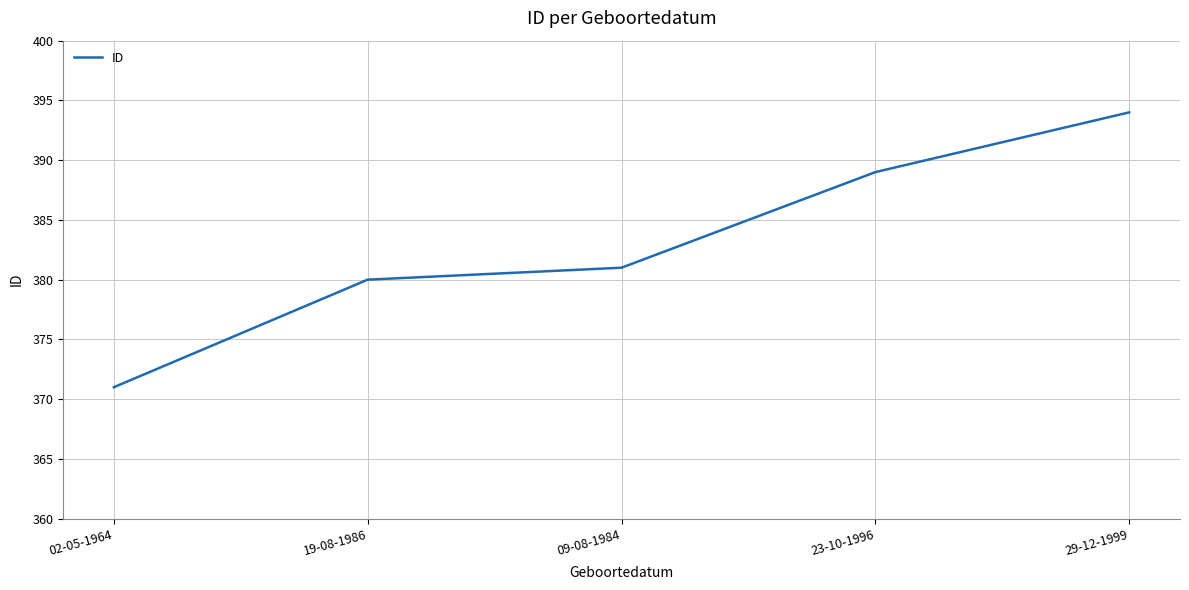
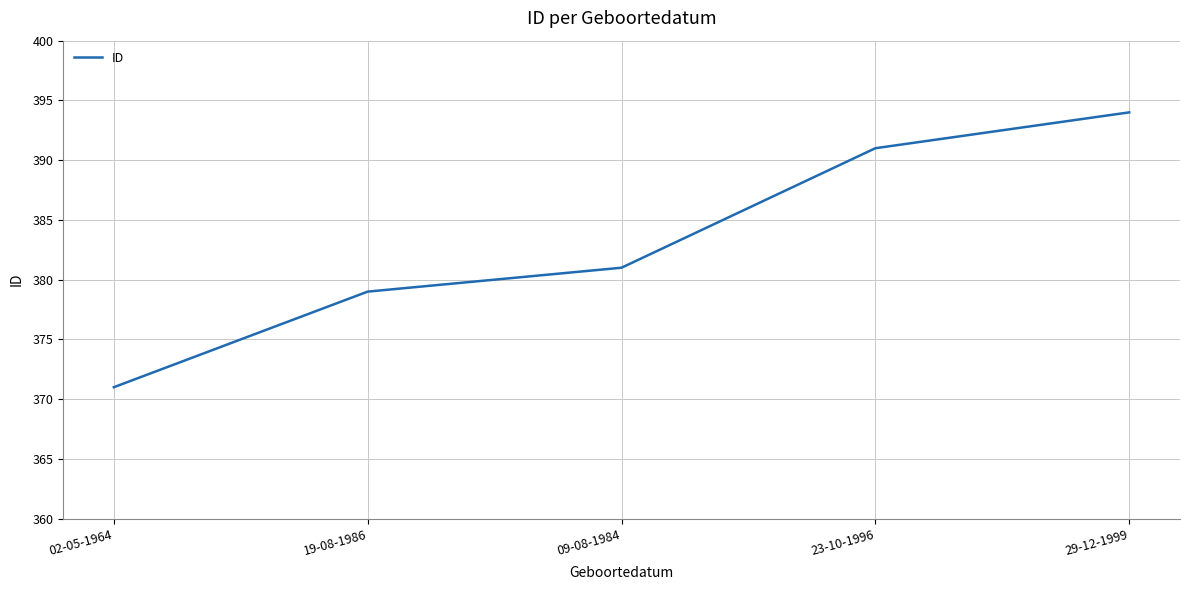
19-08-1986: 380 -> 379
23-10-1996: 389 -> 391
